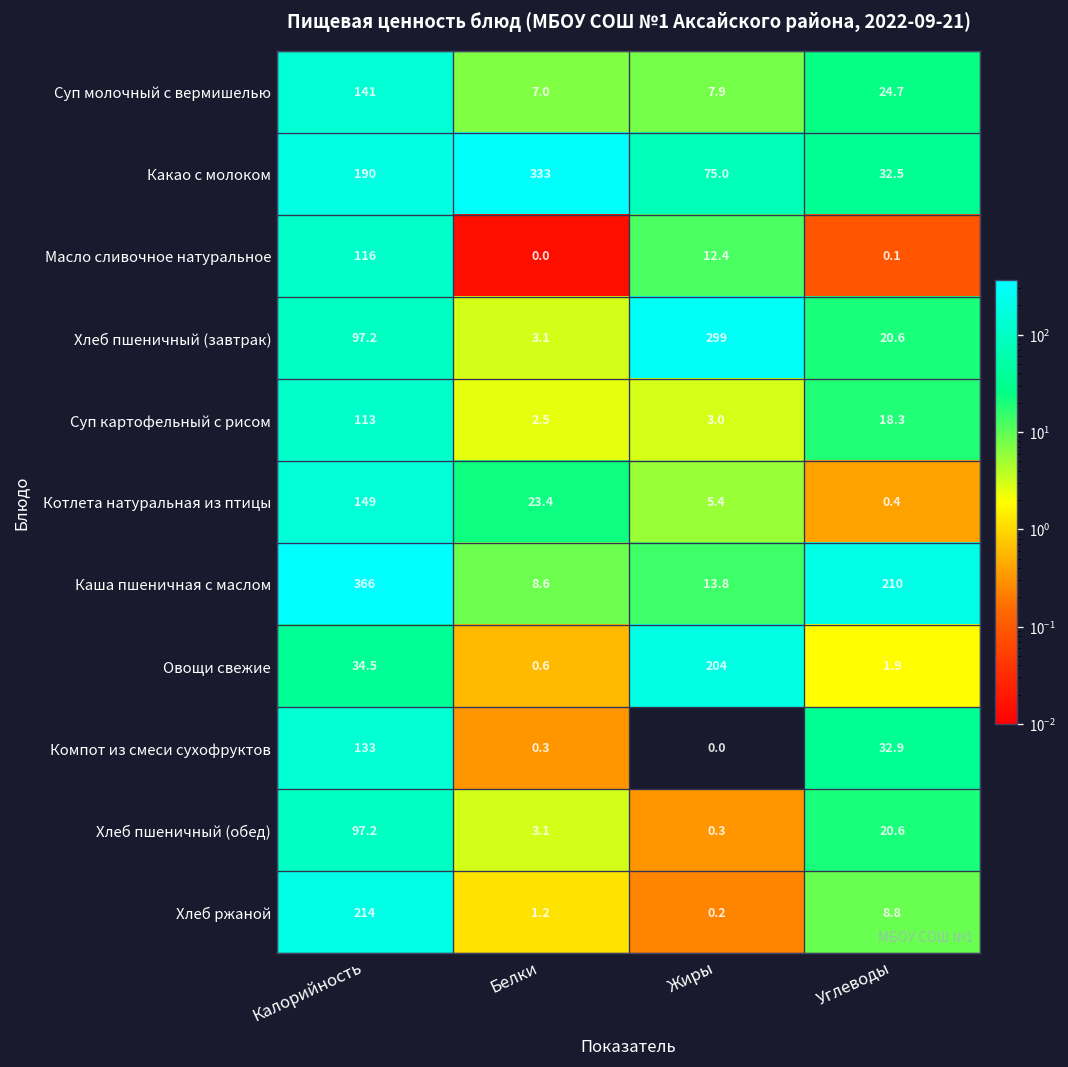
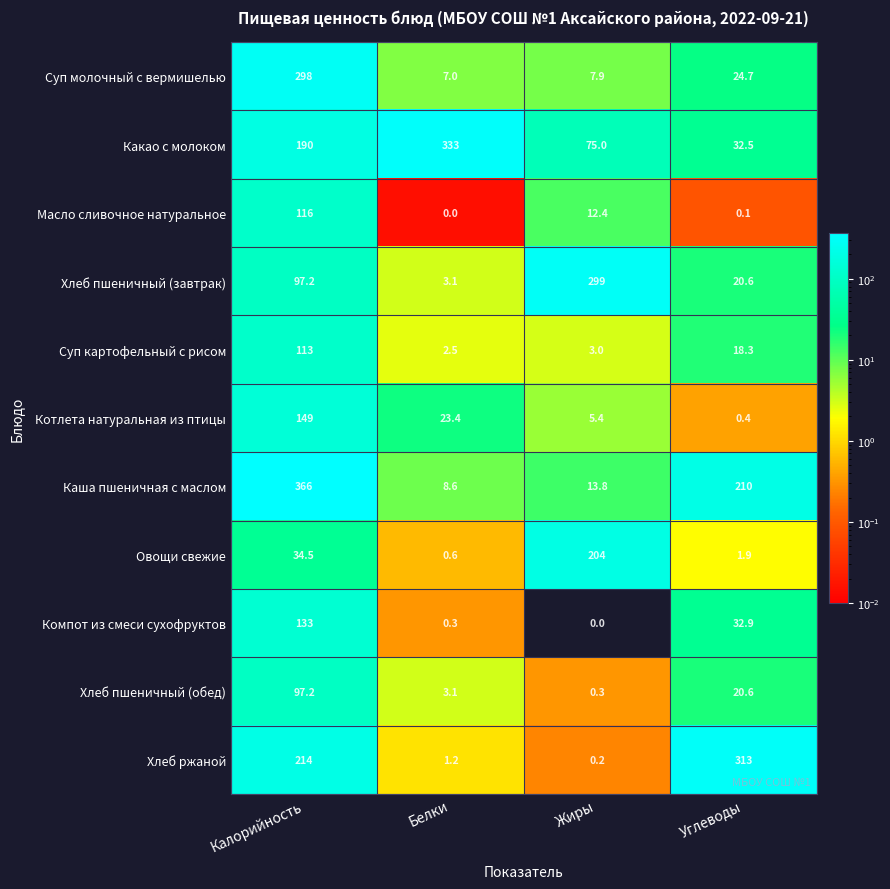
Суп молочный с вермишелью, Калорийность: 141 -> 298
Хлеб ржаной, Углеводы: 8.8 -> 313
